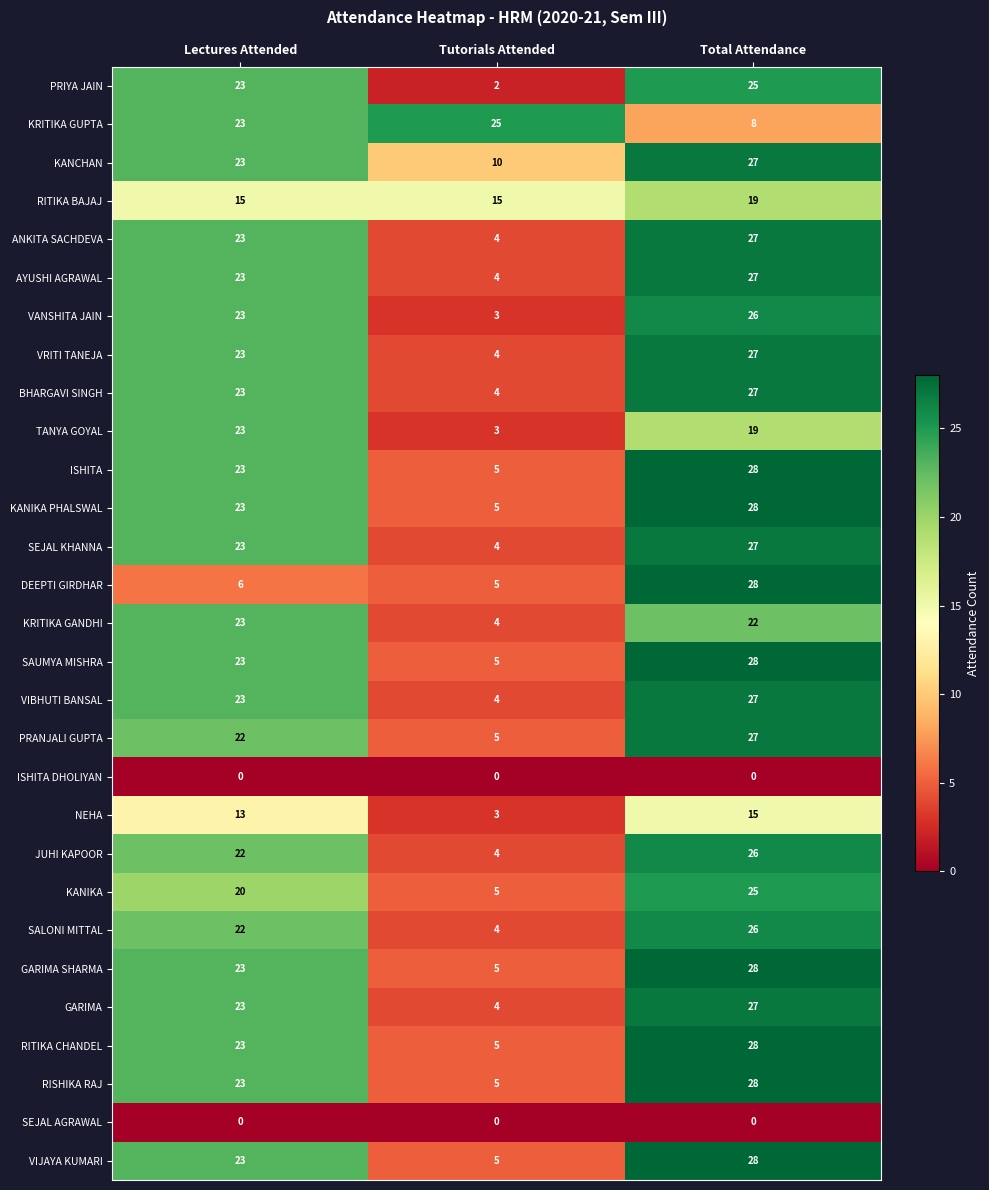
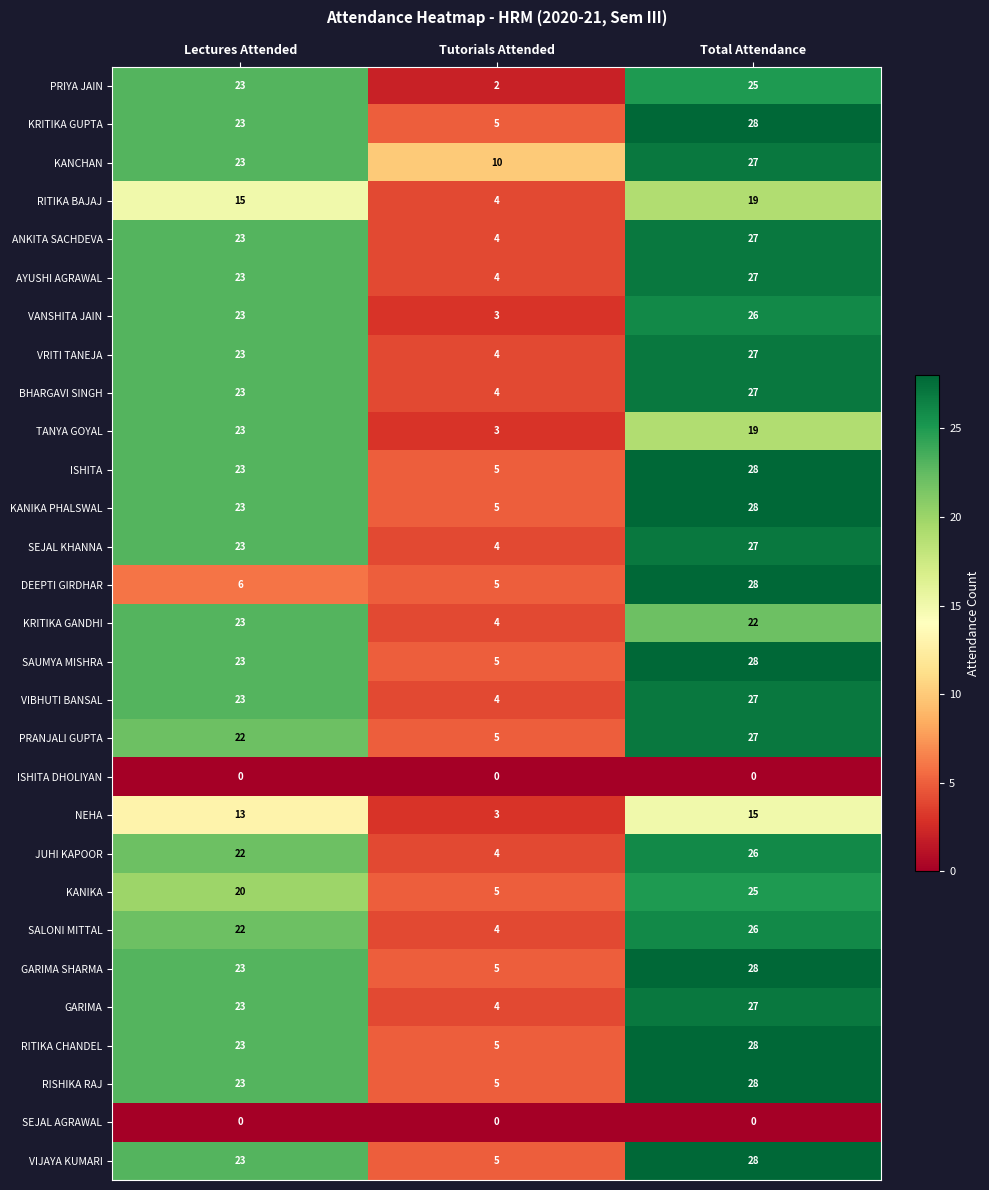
KRITIKA GUPTA, Tutorials Attended: 25 -> 5
KRITIKA GUPTA, Total Attendance: 8 -> 28
RITIKA BAJAJ, Tutorials Attended: 15 -> 4
